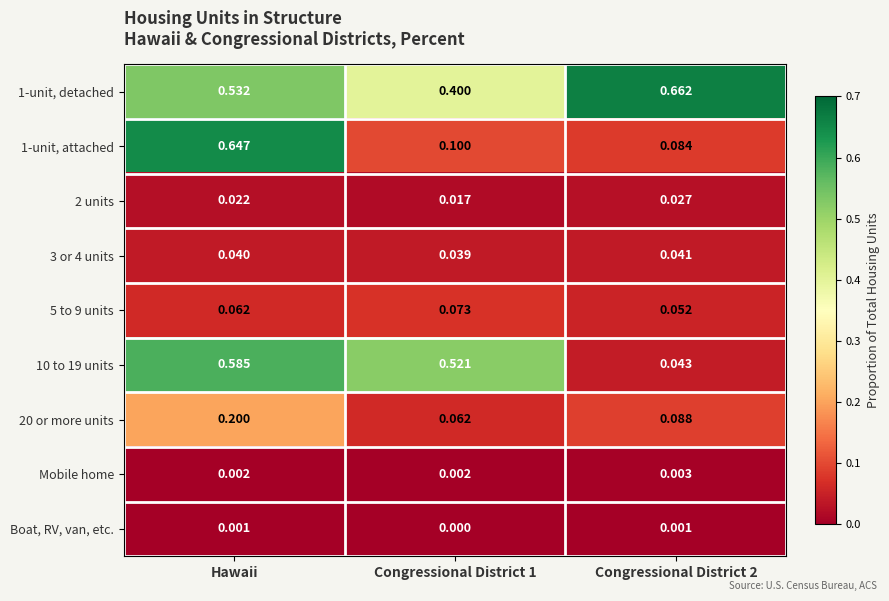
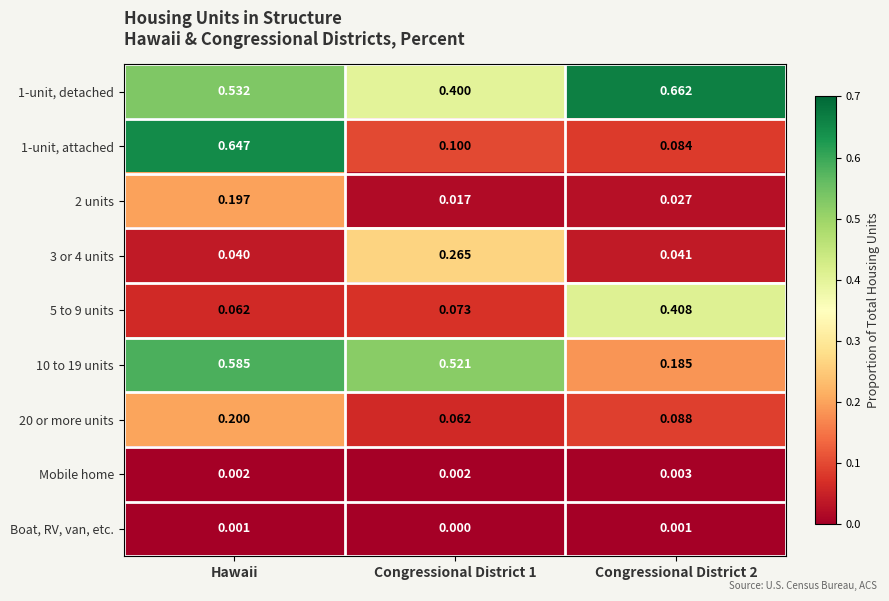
2 units, Hawaii: 0.022 -> 0.197
3 or 4 units, Congressional District 1: 0.039 -> 0.265
5 to 9 units, Congressional District 2: 0.052 -> 0.408
10 to 19 units, Congressional District 2: 0.043 -> 0.185
